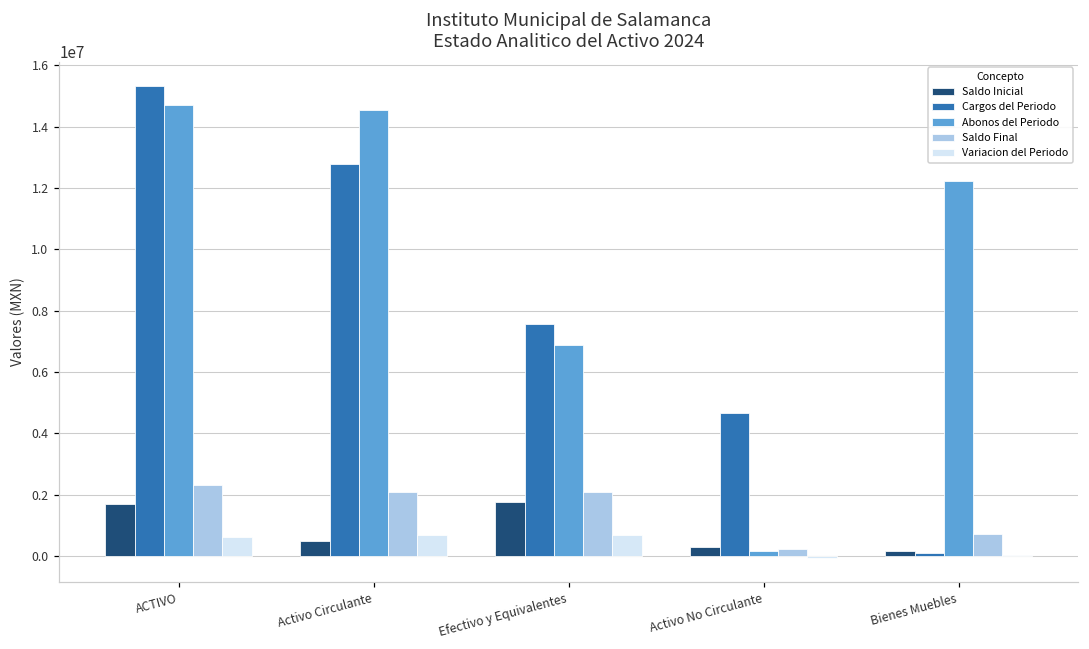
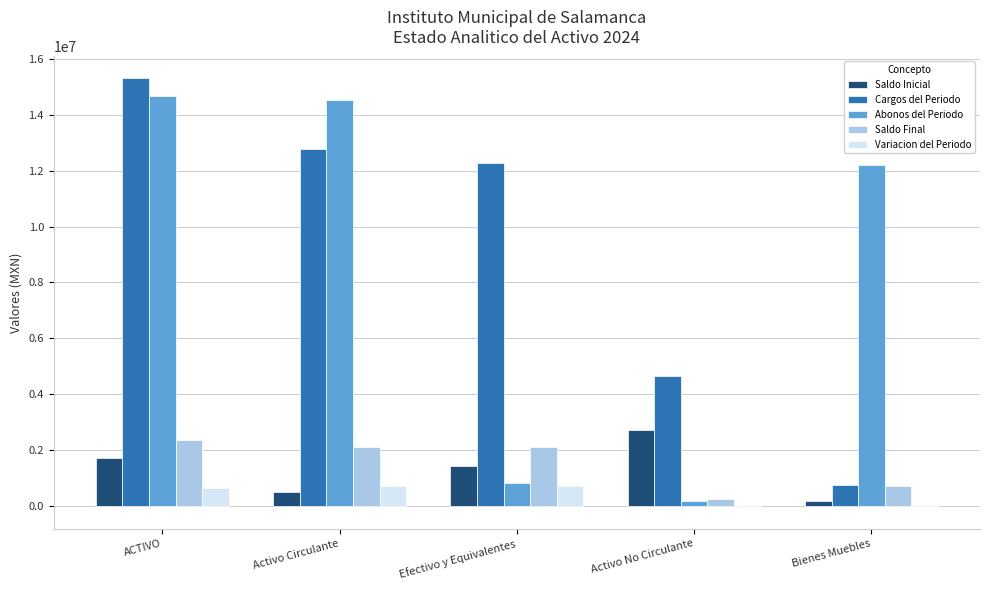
Saldo Inicial, Efectivo y Equivalentes: 1700000 -> 1400000
Cargos del Periodo, Efectivo y Equivalentes: 7600000 -> 12300000
Abonos del Periodo, Efectivo y Equivalentes: 6900000 -> 800000
Saldo Inicial, Activo No Circulante: 300000 -> 2700000
Cargos del Periodo, Bienes Muebles: 100000 -> 700000
